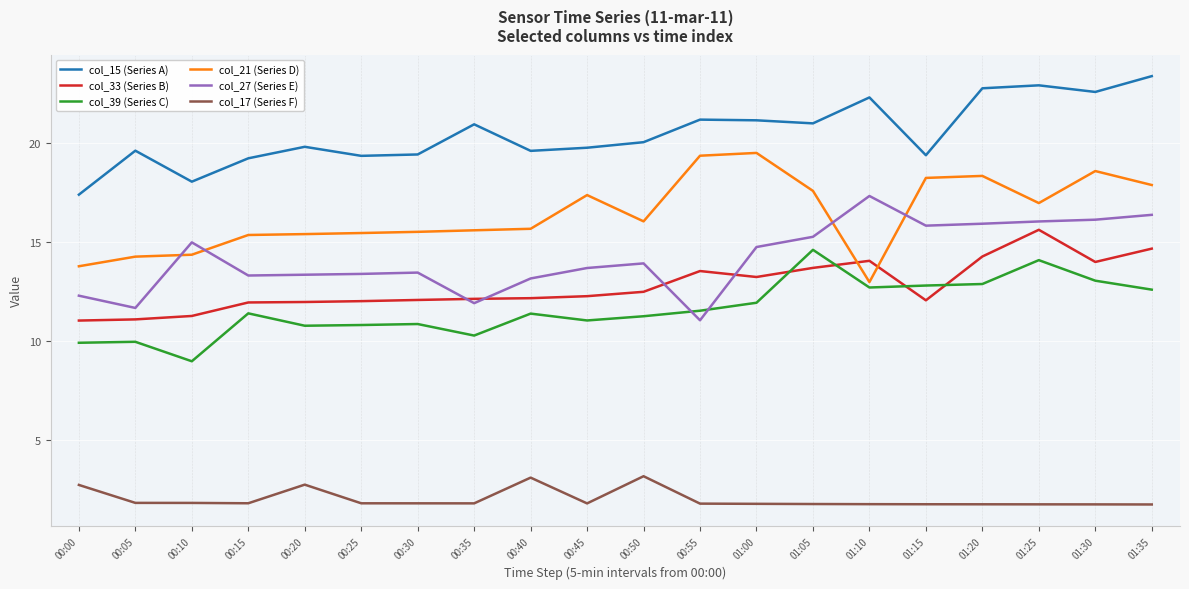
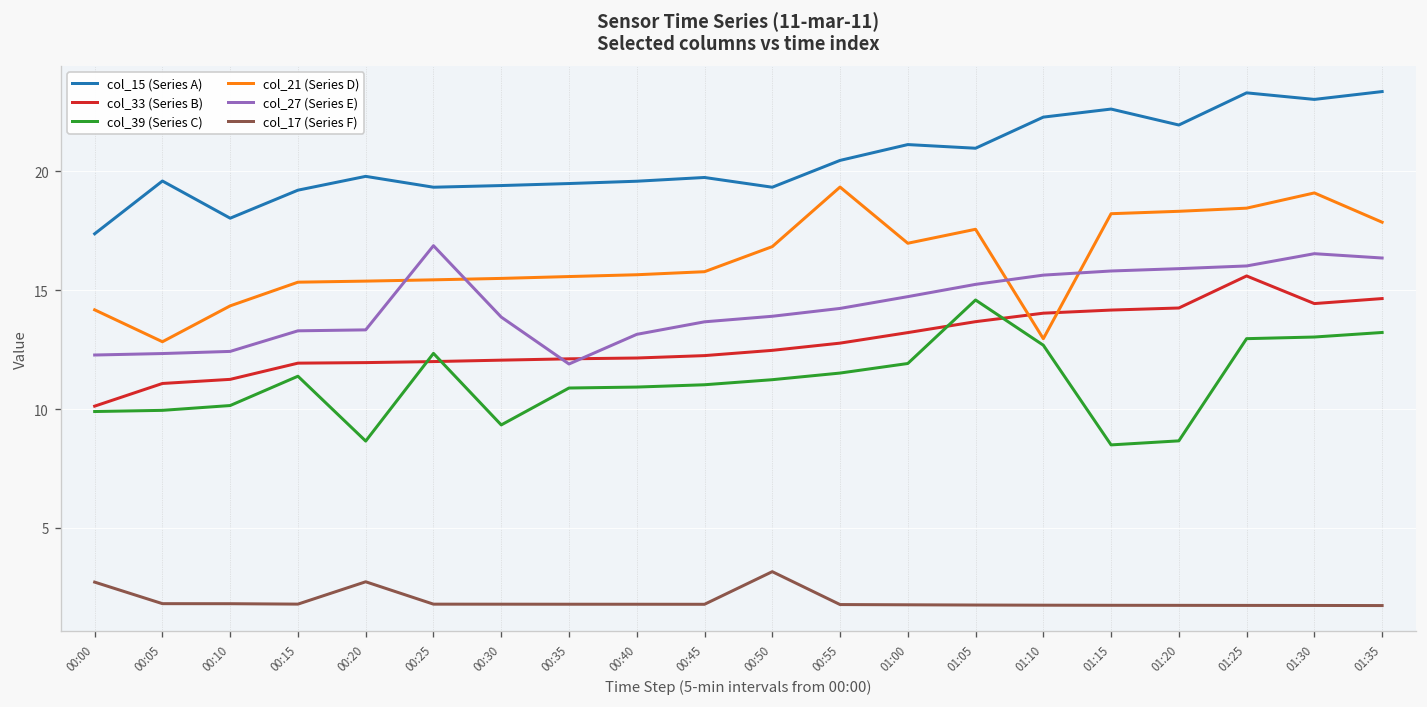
col_33 (Series B), 00:00: 11.0 -> 10.1
col_21 (Series D), 00:00: 13.8 -> 14.2
col_21 (Series D), 00:05: 14.2 -> 12.8
col_27 (Series E), 00:05: 11.7 -> 12.3
col_39 (Series C), 00:10: 9.0 -> 10.1
col_27 (Series E), 00:10: 15.0 -> 12.4
col_39 (Series C), 00:20: 10.8 -> 8.7
col_39 (Series C), 00:25: 10.8 -> 12.3
col_27 (Series E), 00:25: 13.4 -> 16.9
col_39 (Series C), 00:30: 10.8 -> 9.3
col_27 (Series E), 00:30: 13.4 -> 13.9
col_15 (Series A), 00:35: 20.9 -> 19.5
col_39 (Series C), 00:35: 10.3 -> 10.9
col_39 (Series C), 00:40: 11.4 -> 10.9
col_17 (Series F), 00:40: 3.1 -> 1.8
col_21 (Series D), 00:45: 17.4 -> 15.8
col_15 (Series A), 00:50: 20.0 -> 19.3
col_21 (Series D), 00:50: 16.0 -> 16.8
col_15 (Series A), 00:55: 21.2 -> 20.5
col_33 (Series B), 00:55: 13.5 -> 12.8
col_27 (Series E), 00:55: 11.0 -> 14.2
col_21 (Series D), 01:00: 19.5 -> 17.0
col_27 (Series E), 01:10: 17.3 -> 15.6
col_15 (Series A), 01:15: 19.4 -> 22.6
col_33 (Series B), 01:15: 12.0 -> 14.2
col_39 (Series C), 01:15: 12.8 -> 8.5
col_15 (Series A), 01:20: 22.7 -> 21.9
col_39 (Series C), 01:20: 12.9 -> 8.7
col_15 (Series A), 01:25: 22.9 -> 23.3
col_39 (Series C), 01:25: 14.1 -> 13.0
col_21 (Series D), 01:25: 16.9 -> 18.4
col_15 (Series A), 01:30: 22.6 -> 23.0
col_33 (Series B), 01:30: 14.0 -> 14.4
col_21 (Series D), 01:30: 18.6 -> 19.1
col_27 (Series E), 01:30: 16.1 -> 16.5
col_39 (Series C), 01:35: 12.6 -> 13.2
